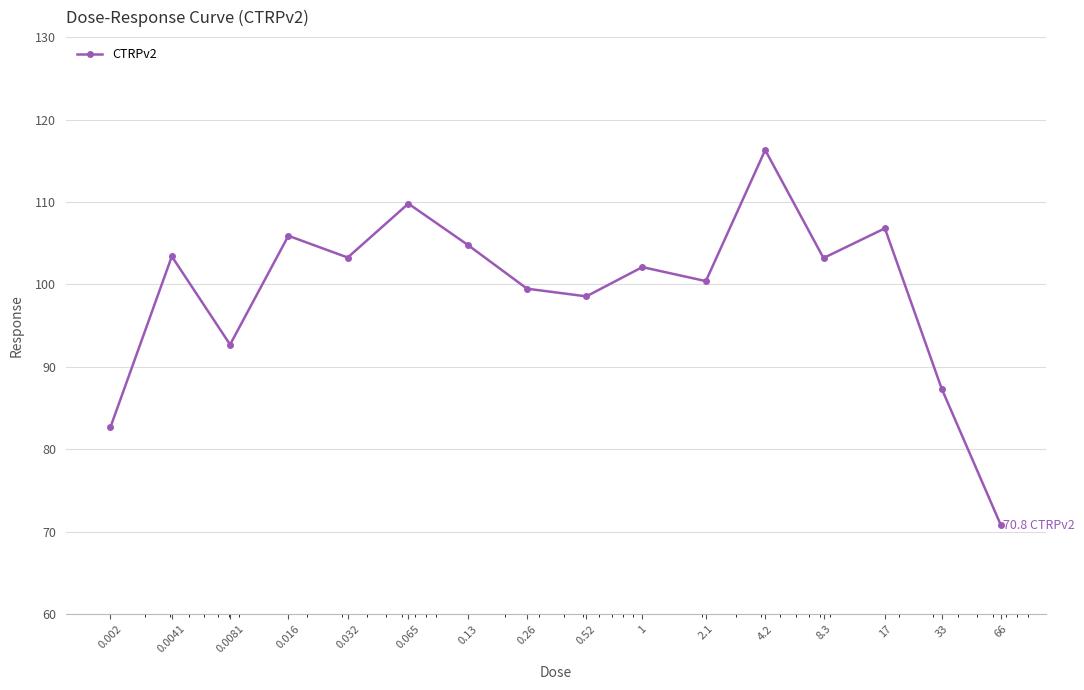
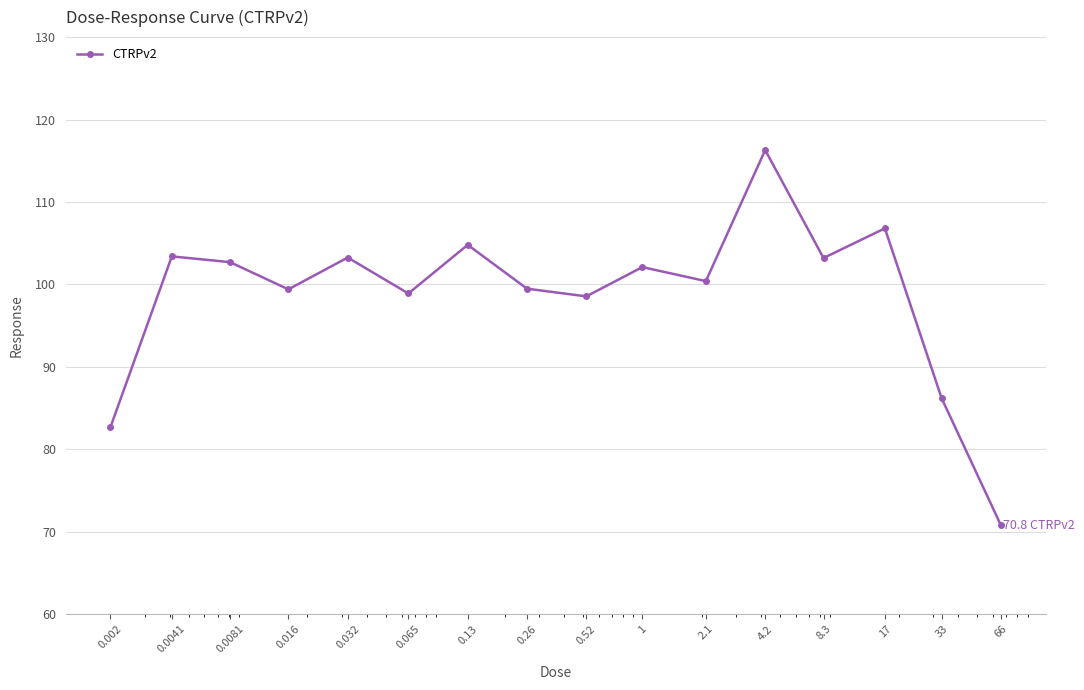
0.0081: 93 -> 103
0.016: 106 -> 99
0.065: 110 -> 99
33: 87 -> 86
